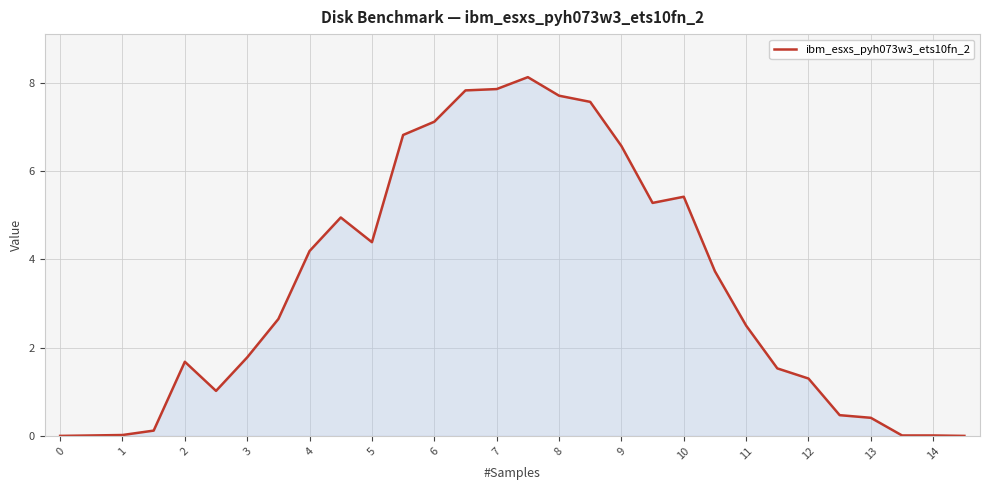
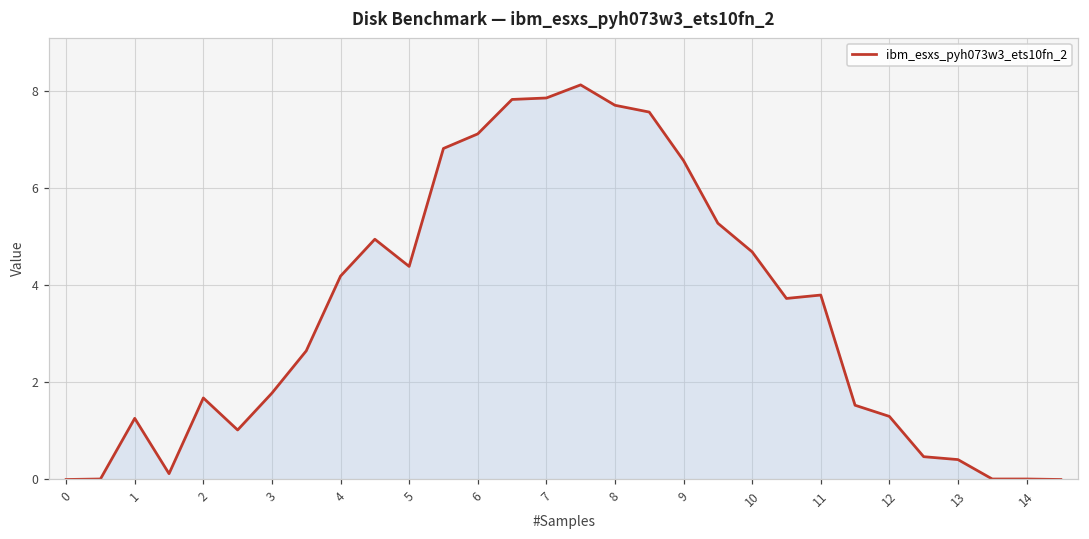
1: 0.0 -> 1.3
10: 5.4 -> 4.7
11: 2.5 -> 3.8
